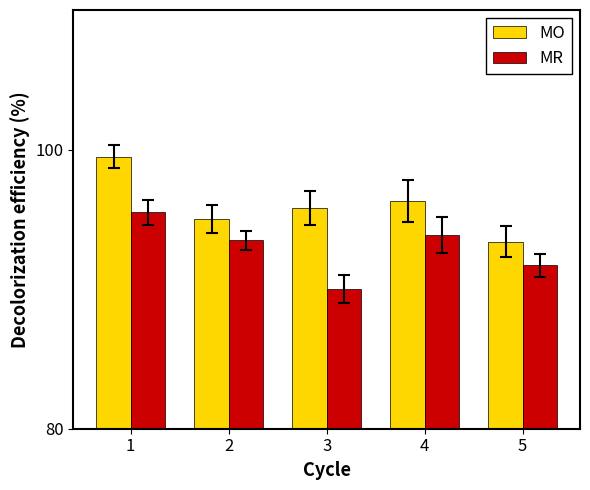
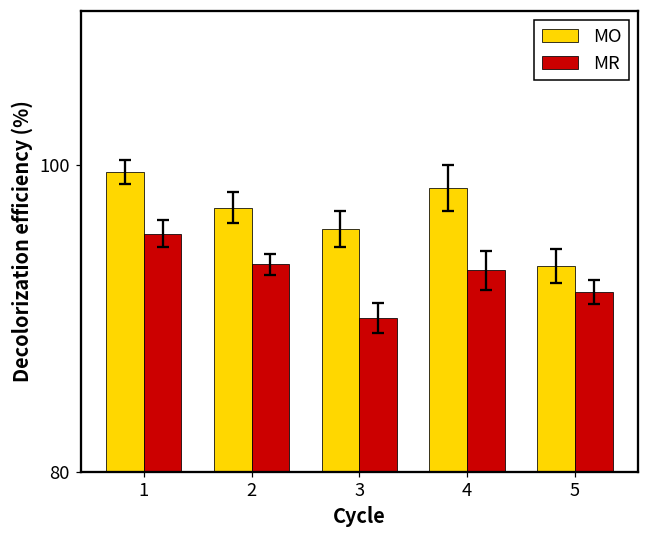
MO, 2: 95.0 -> 97.2
MO, 4: 96.3 -> 98.5
MR, 4: 93.9 -> 93.1
